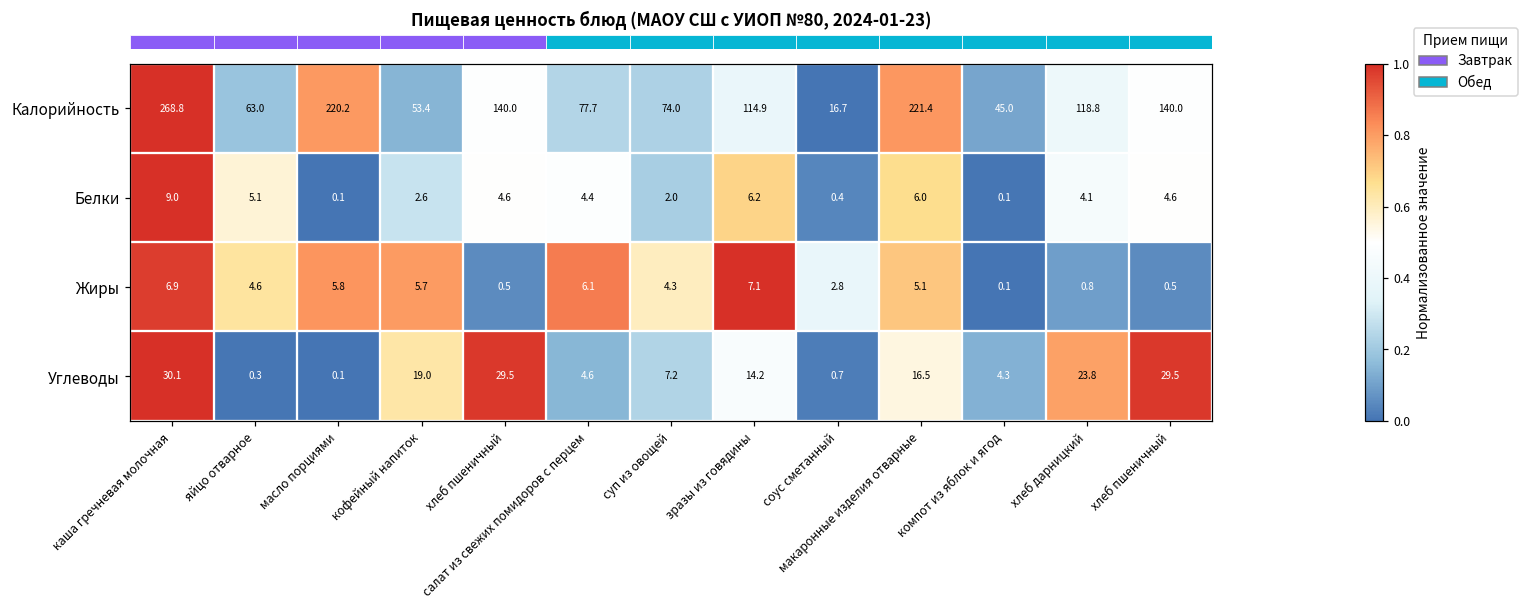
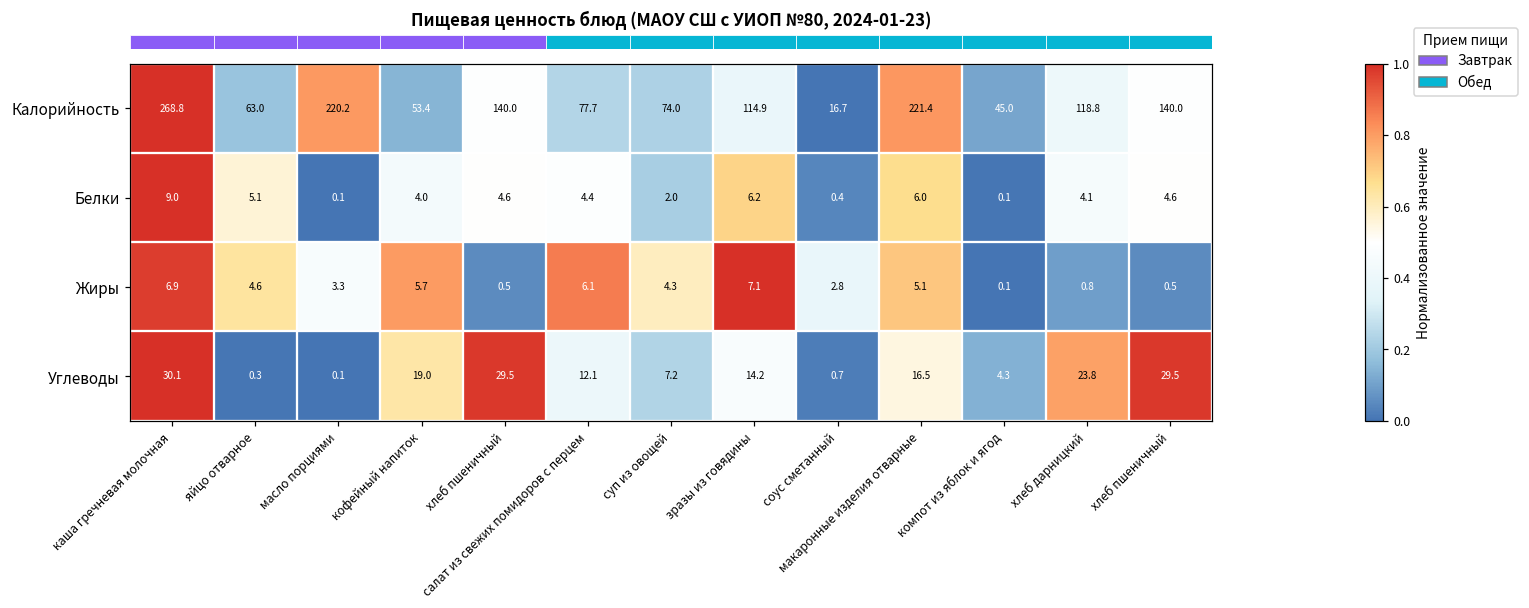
Белки, кофейный напиток: 2.6 -> 4.0
Жиры, масло порциями: 5.8 -> 3.3
Углеводы, салат из свежих помидоров с перцем: 4.6 -> 12.1
